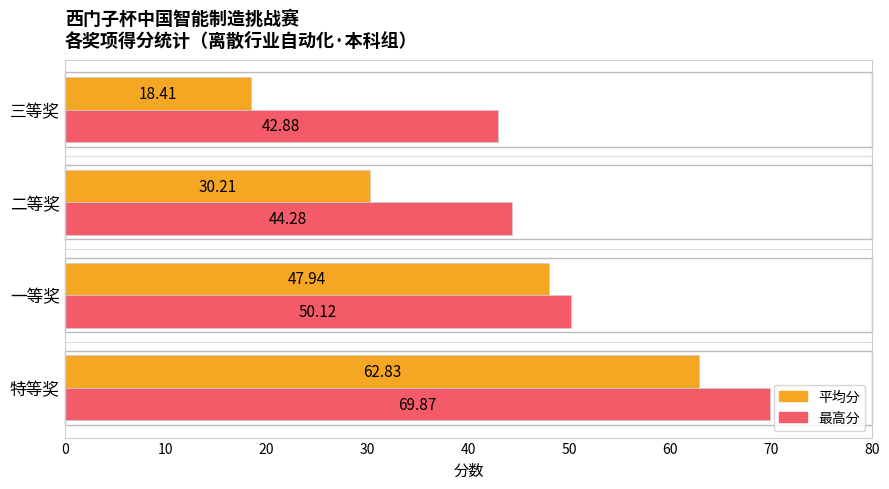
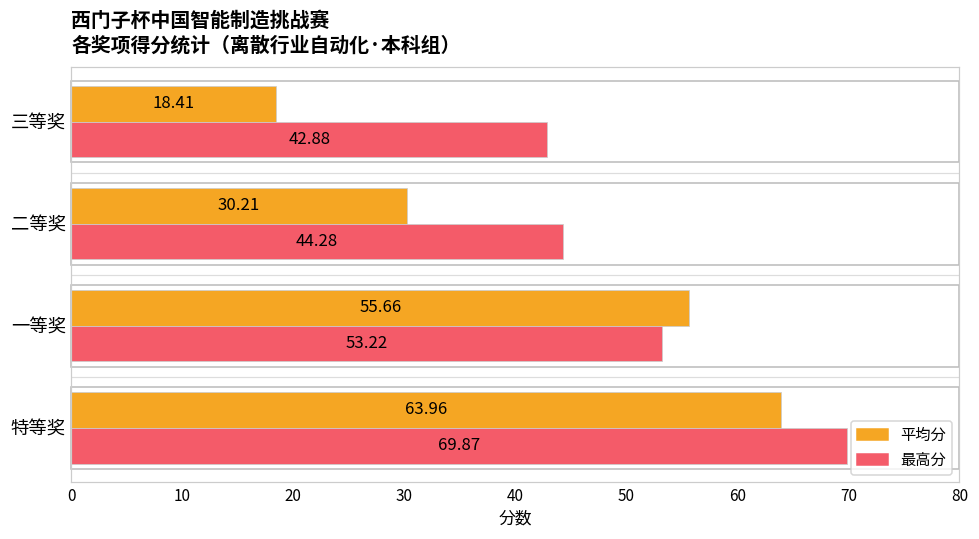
平均分, 一等奖: 47.94 -> 55.66
最高分, 一等奖: 50.12 -> 53.22
平均分, 特等奖: 62.83 -> 63.96
